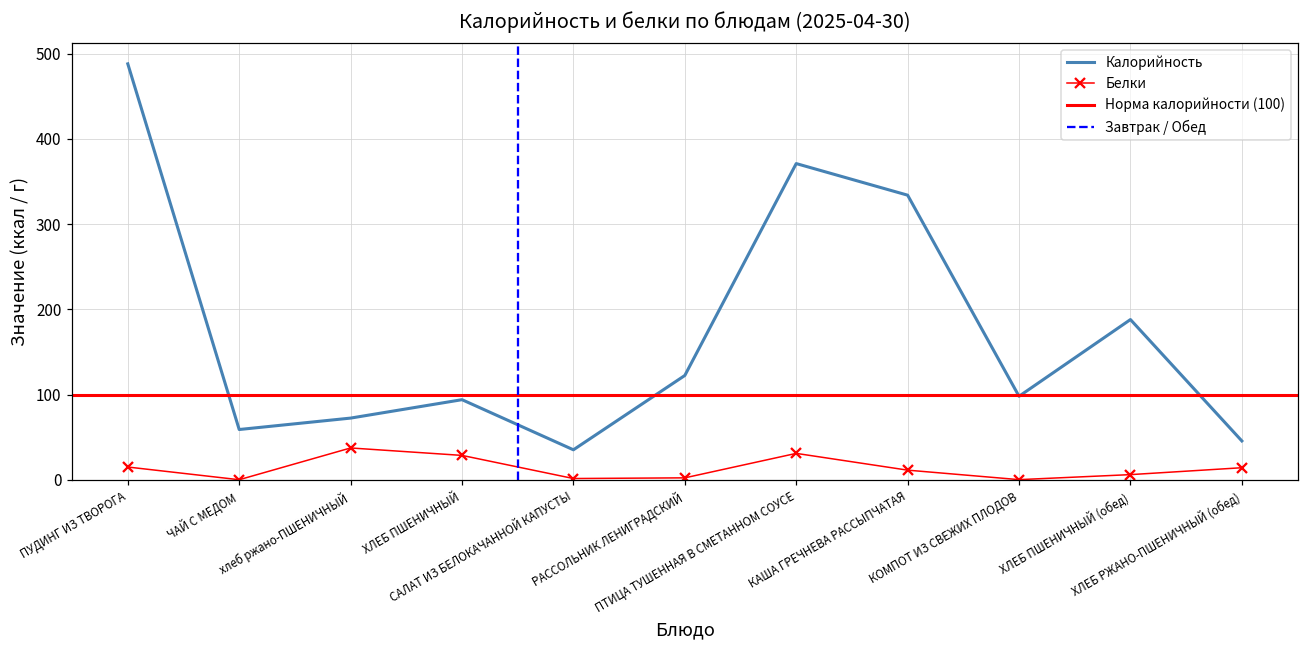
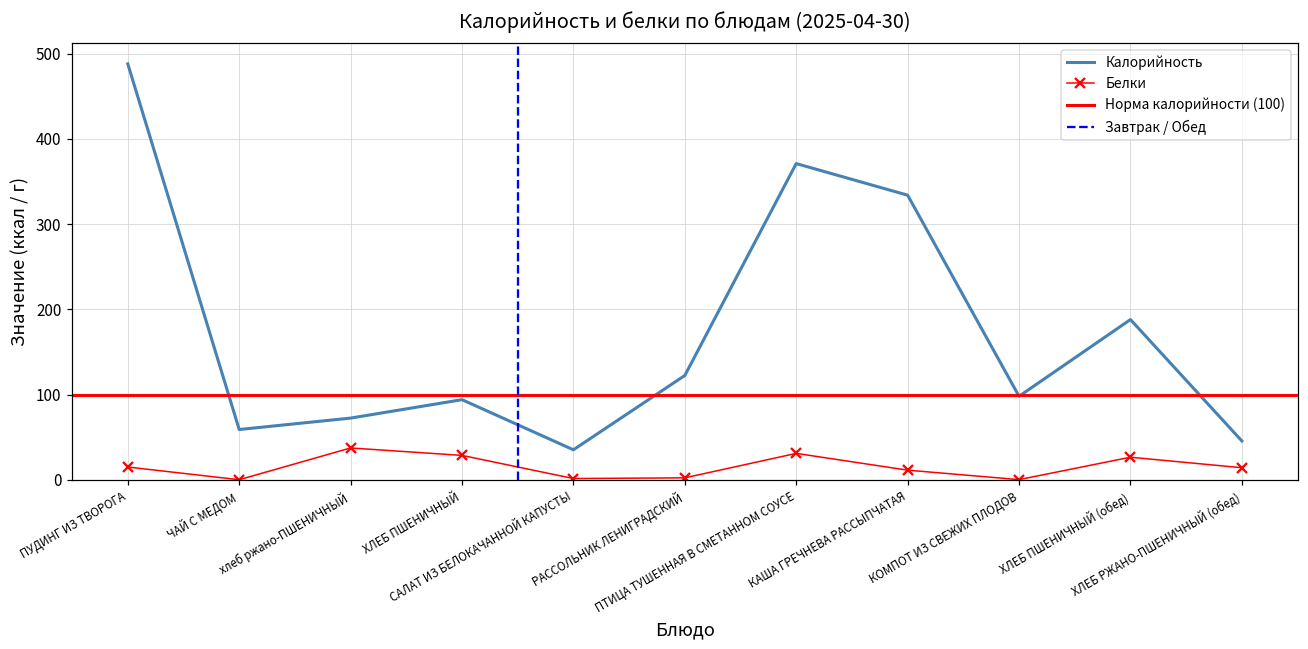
Белки, ХЛЕБ ПШЕНИЧНЫЙ (обед): 10 -> 30
